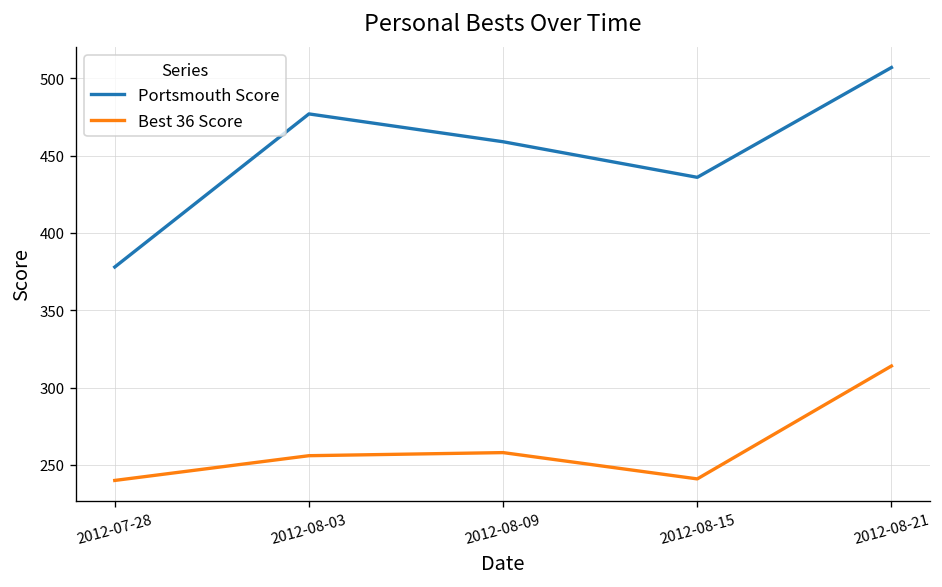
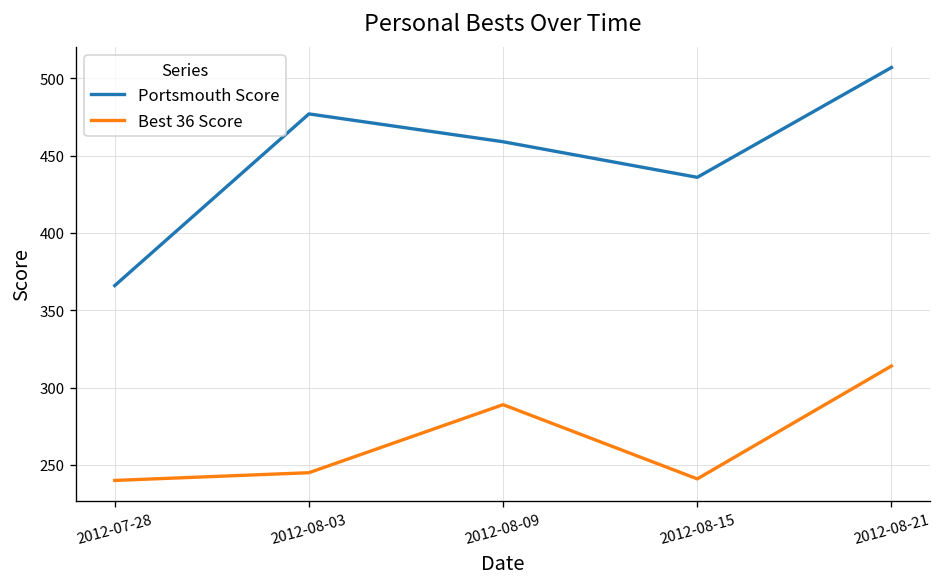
Portsmouth Score, 2012-07-28: 378 -> 366
Best 36 Score, 2012-08-03: 256 -> 245
Best 36 Score, 2012-08-09: 258 -> 289
